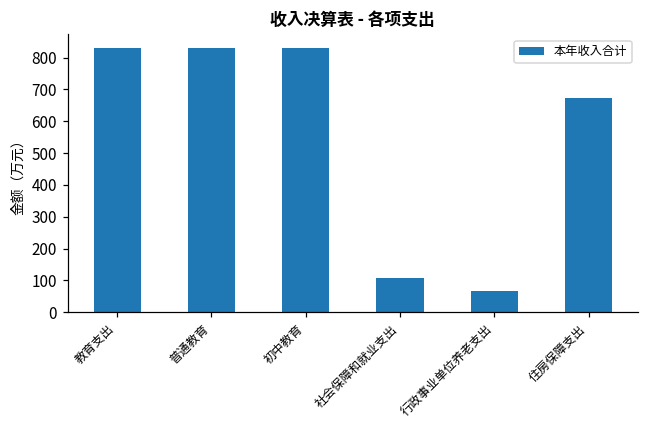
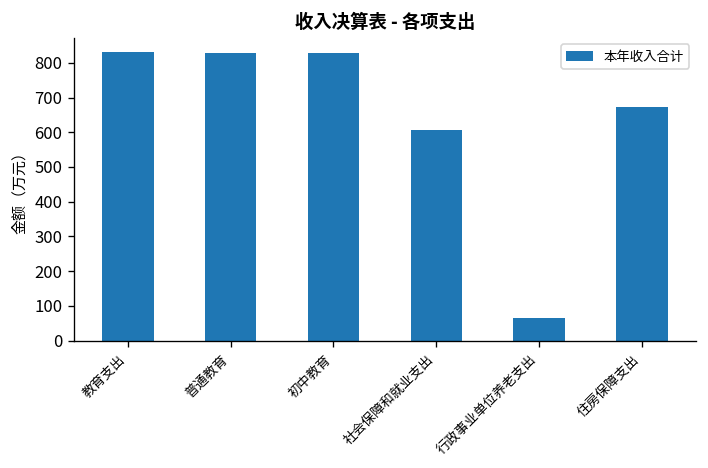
社会保障和就业支出: 110 -> 610
